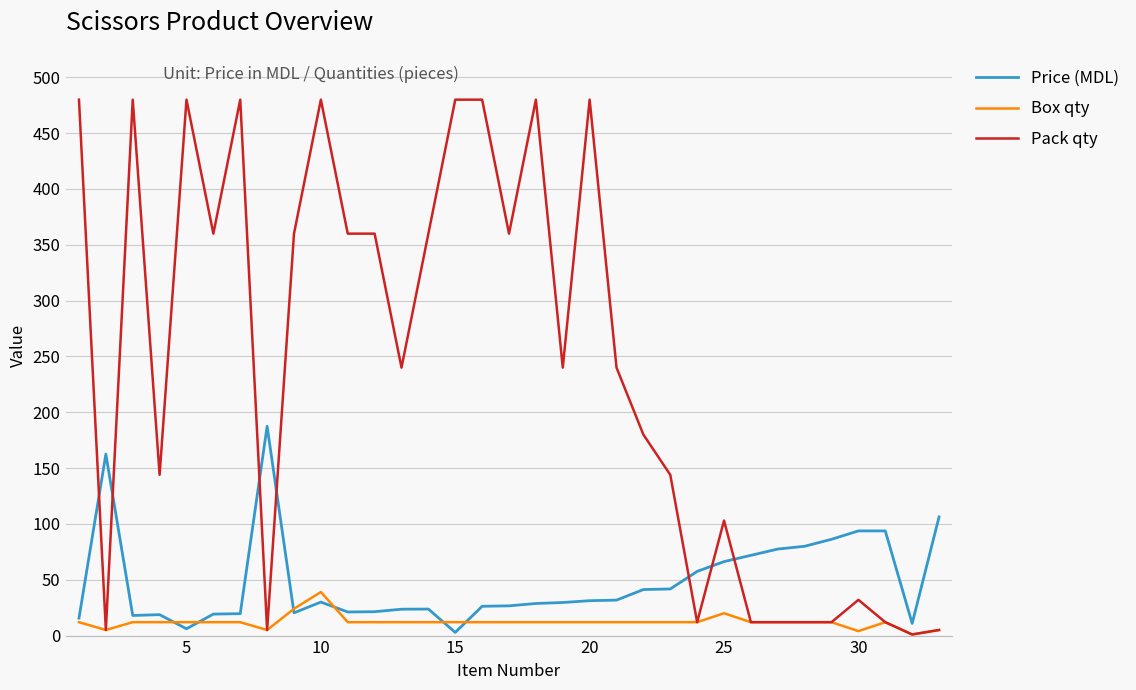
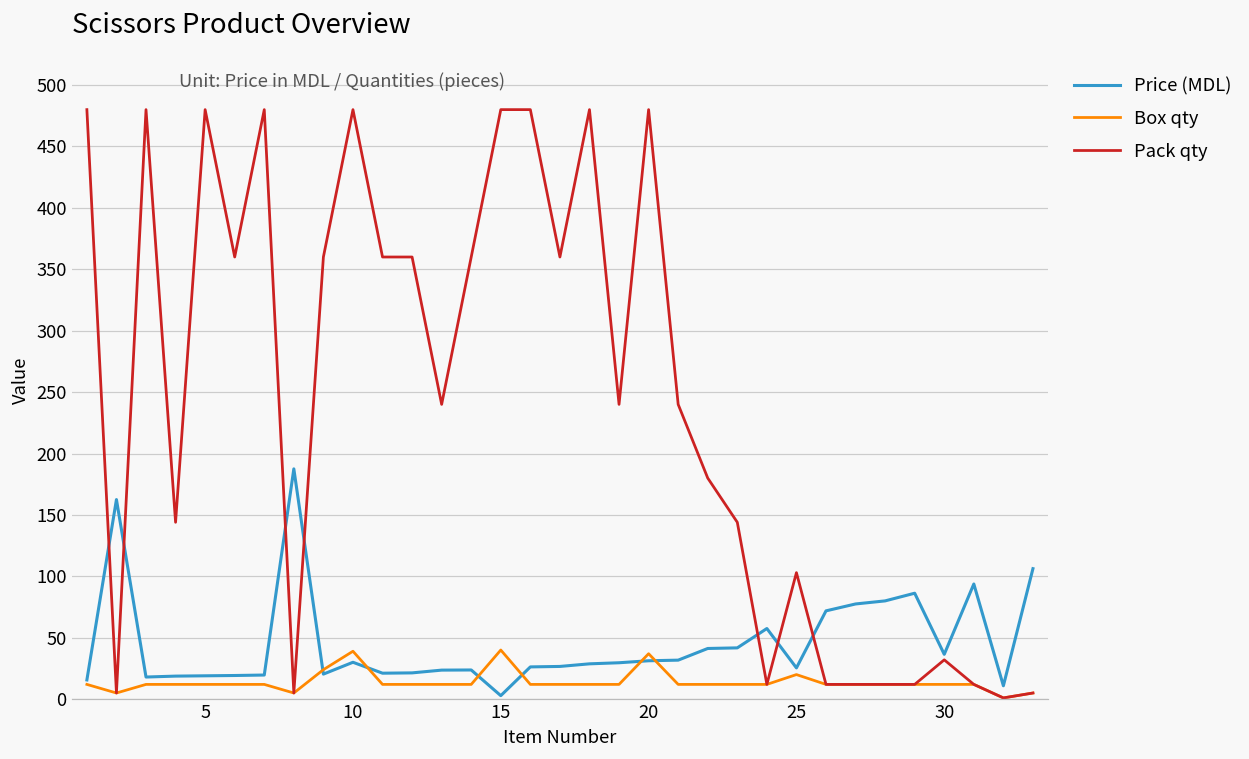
Price (MDL), 5: 6 -> 19
Box qty, 15: 12 -> 40
Box qty, 20: 12 -> 37
Price (MDL), 25: 66 -> 25
Price (MDL), 30: 94 -> 36
Box qty, 30: 4 -> 12
